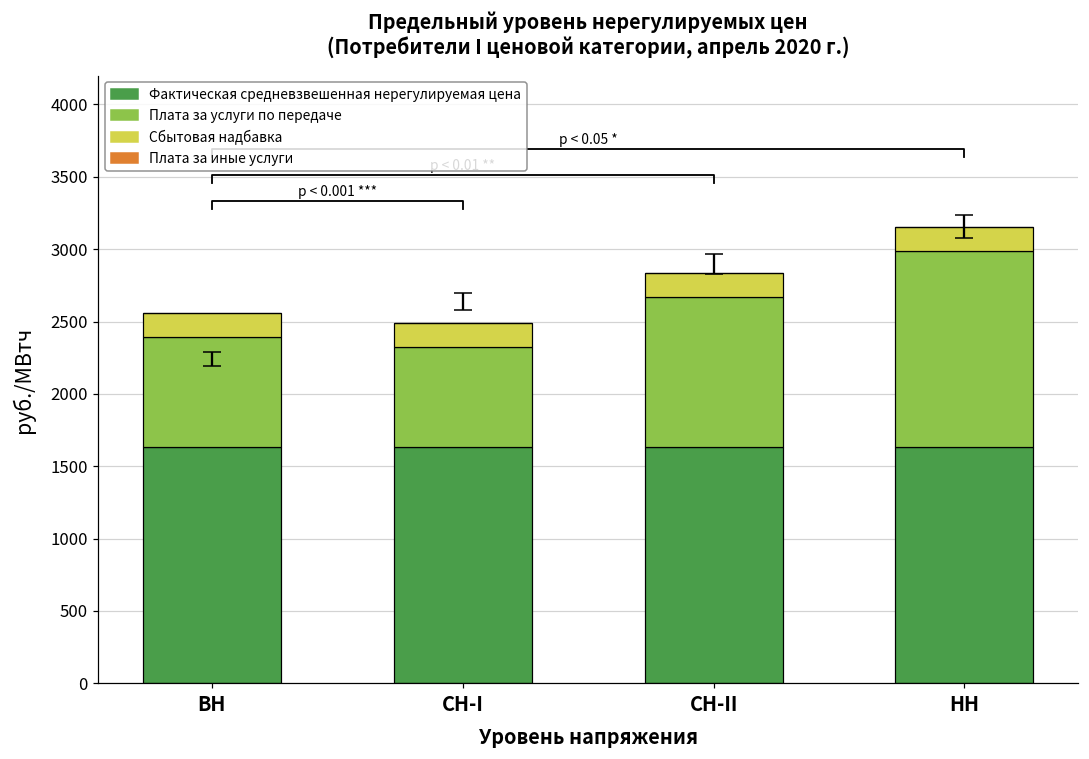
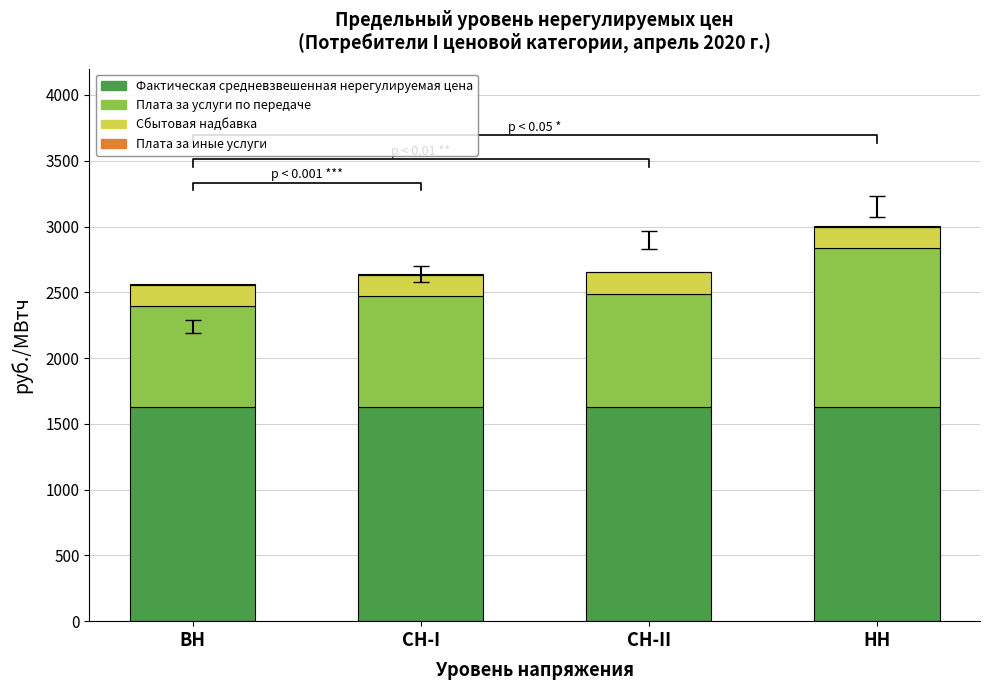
Плата за услуги по передаче, СН-I: 690 -> 840
Плата за услуги по передаче, СН-II: 1040 -> 860
Плата за услуги по передаче, НН: 1360 -> 1200
